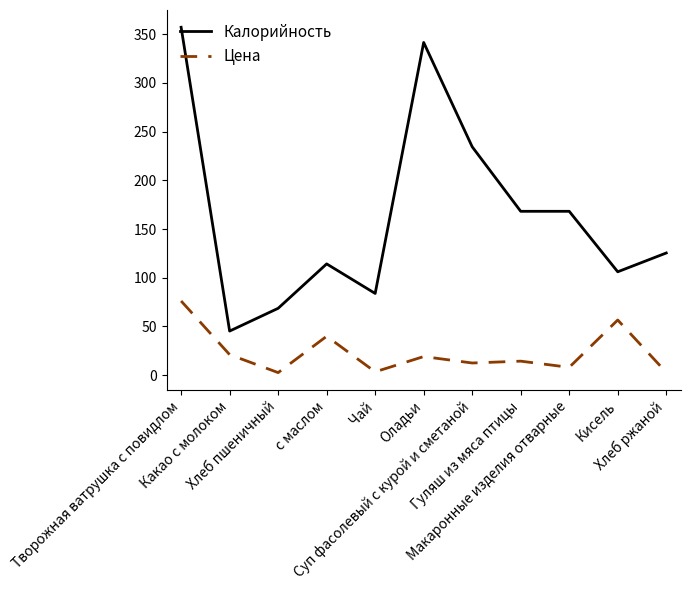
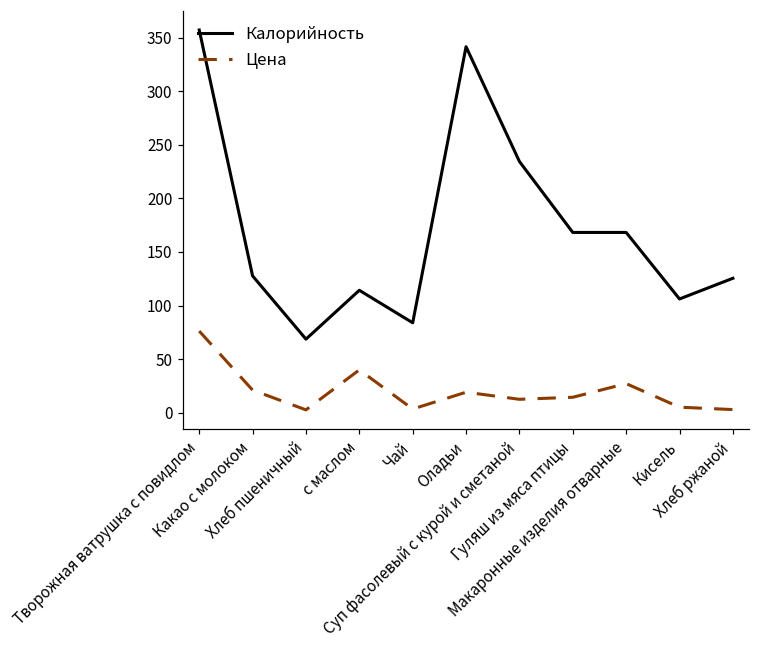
Калорийность, Какао с молоком: 50 -> 130
Цена, Макаронные изделия отварные: 10 -> 30
Цена, Кисель: 60 -> 10
